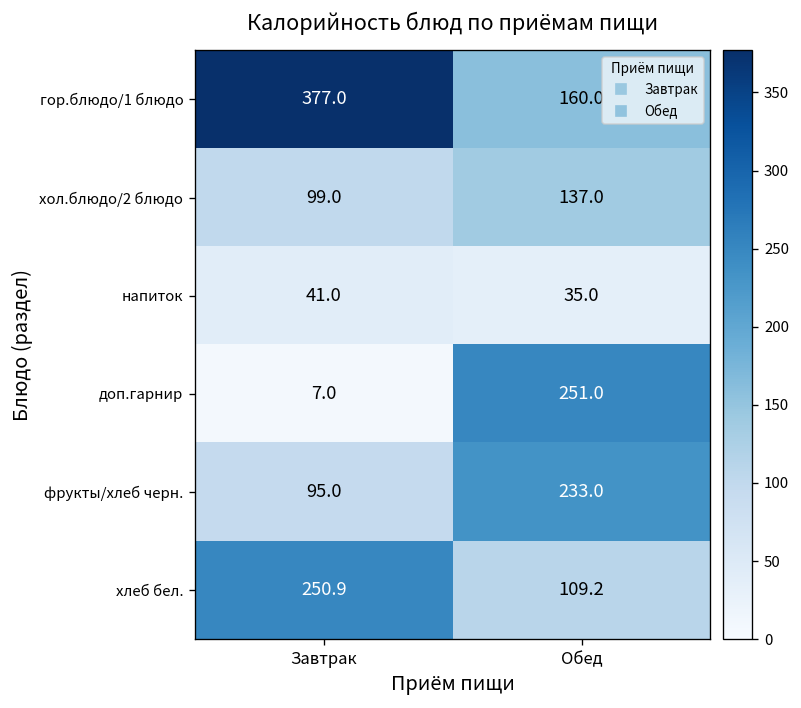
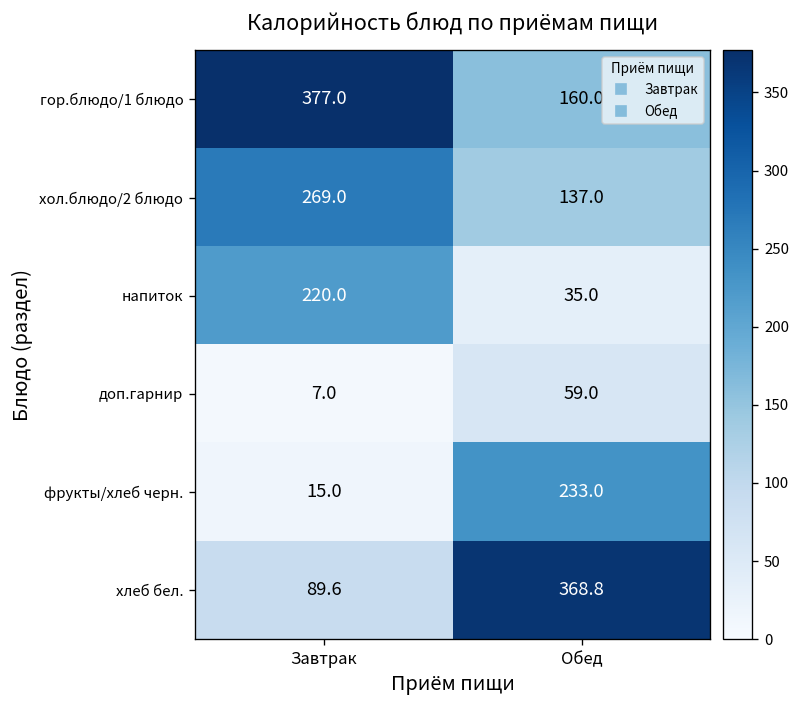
хол.блюдо/2 блюдо, Завтрак: 99.0 -> 269.0
напиток, Завтрак: 41.0 -> 220.0
доп.гарнир, Обед: 251.0 -> 59.0
фрукты/хлеб черн., Завтрак: 95.0 -> 15.0
хлеб бел., Завтрак: 250.9 -> 89.6
хлеб бел., Обед: 109.2 -> 368.8
